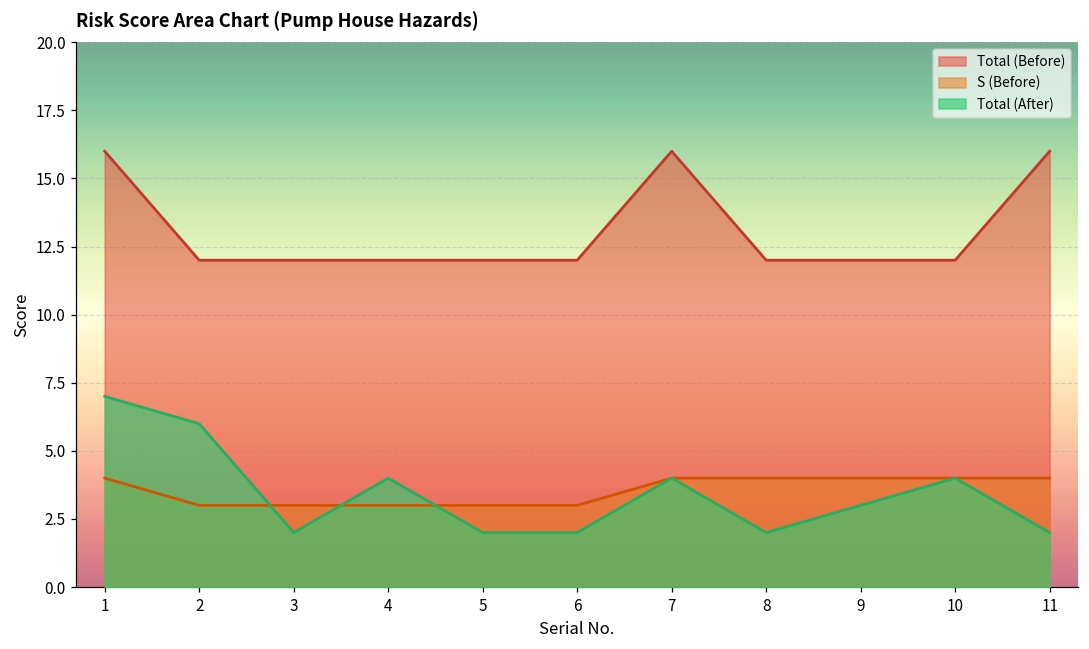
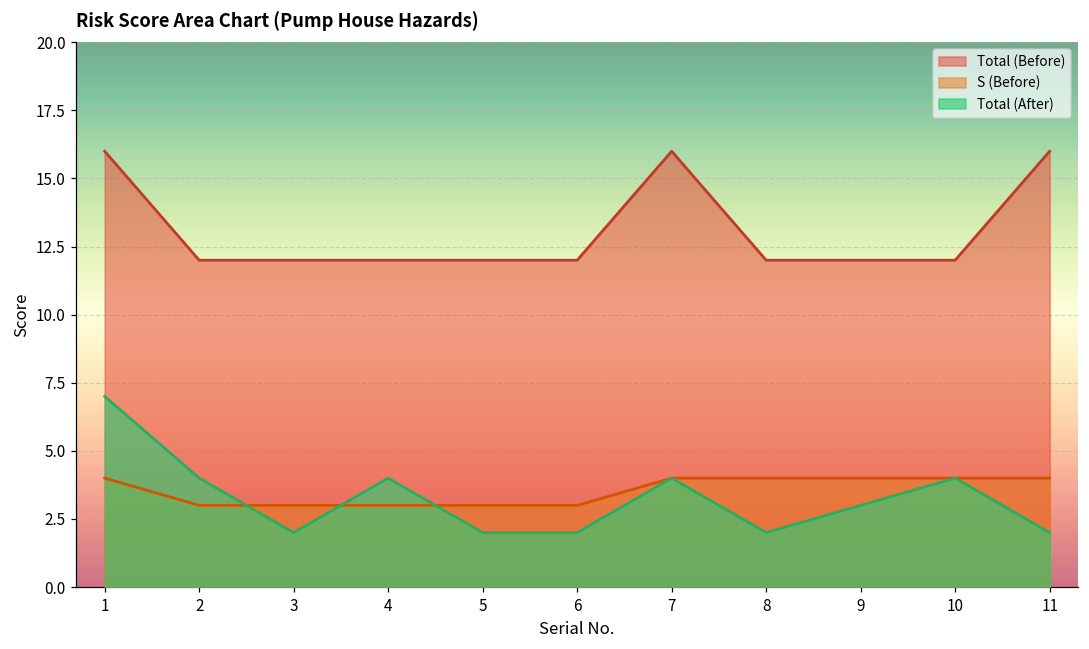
Total (After), 2: 6 -> 4
